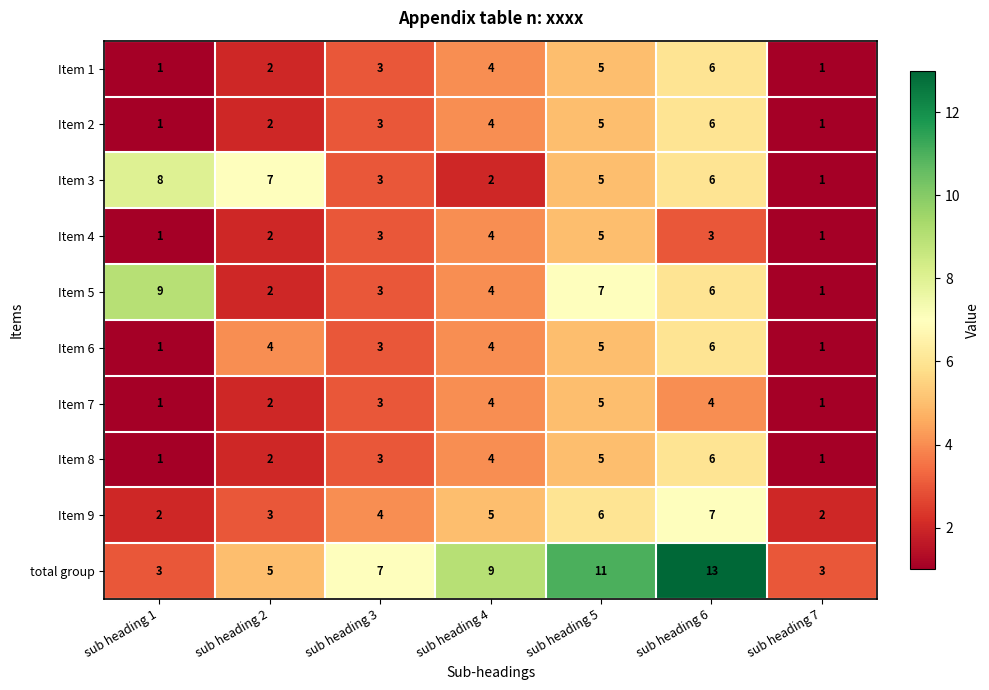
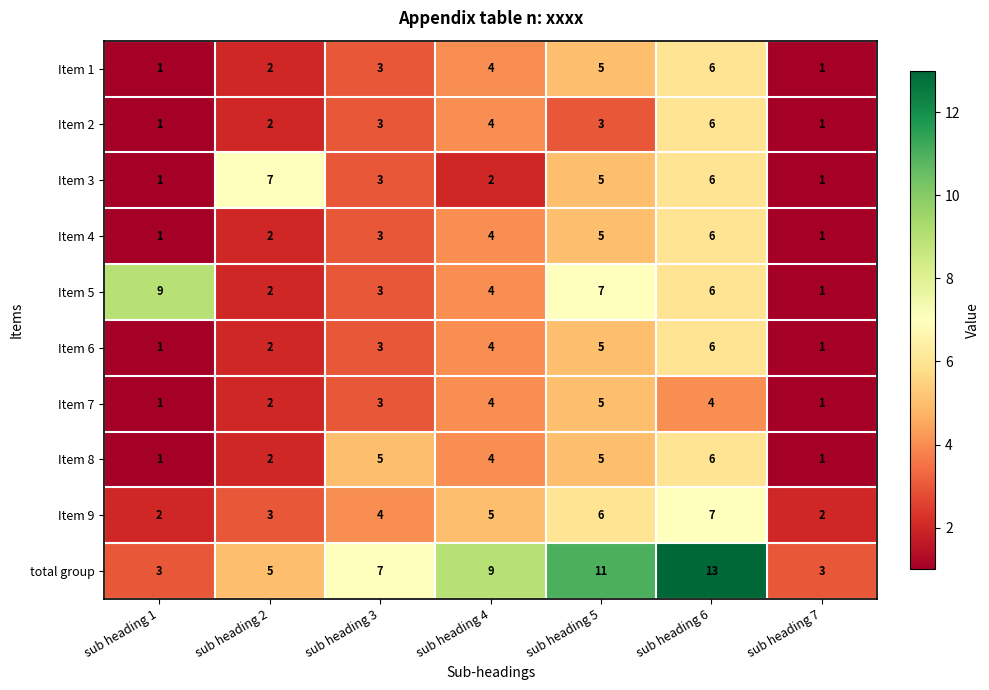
Item 2, sub heading 5: 5 -> 3
Item 3, sub heading 1: 8 -> 1
Item 4, sub heading 6: 3 -> 6
Item 6, sub heading 2: 4 -> 2
Item 8, sub heading 3: 3 -> 5
